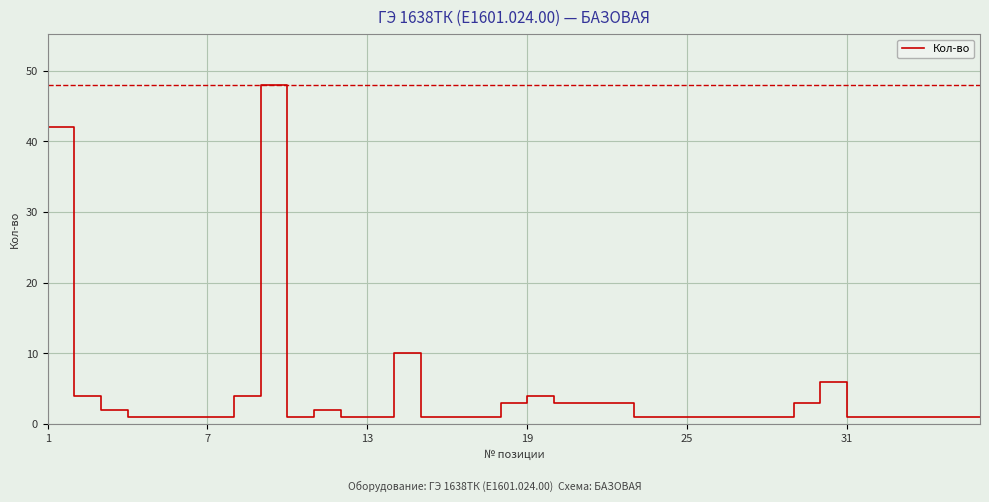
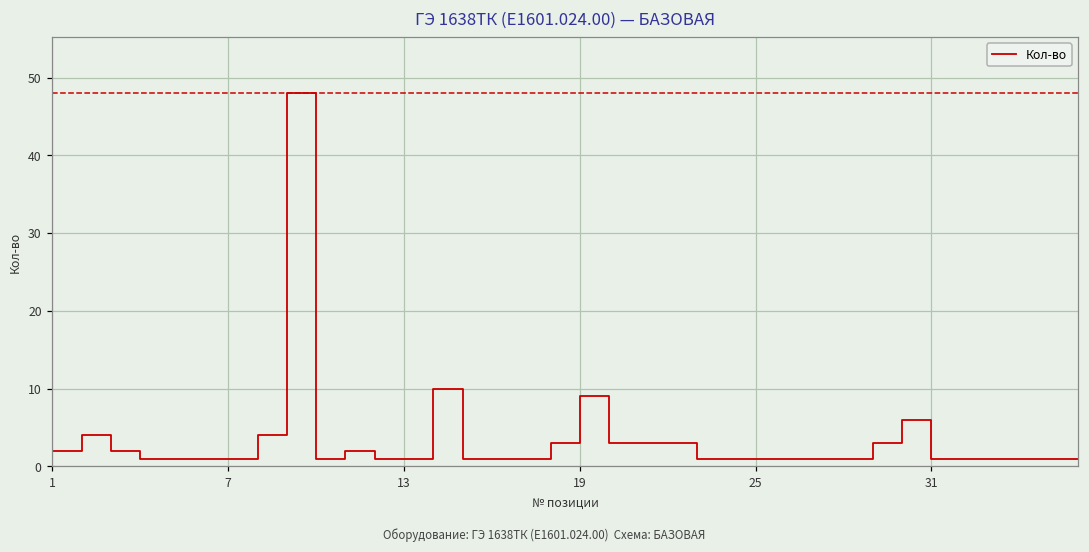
1: 42 -> 2
19: 4 -> 9
